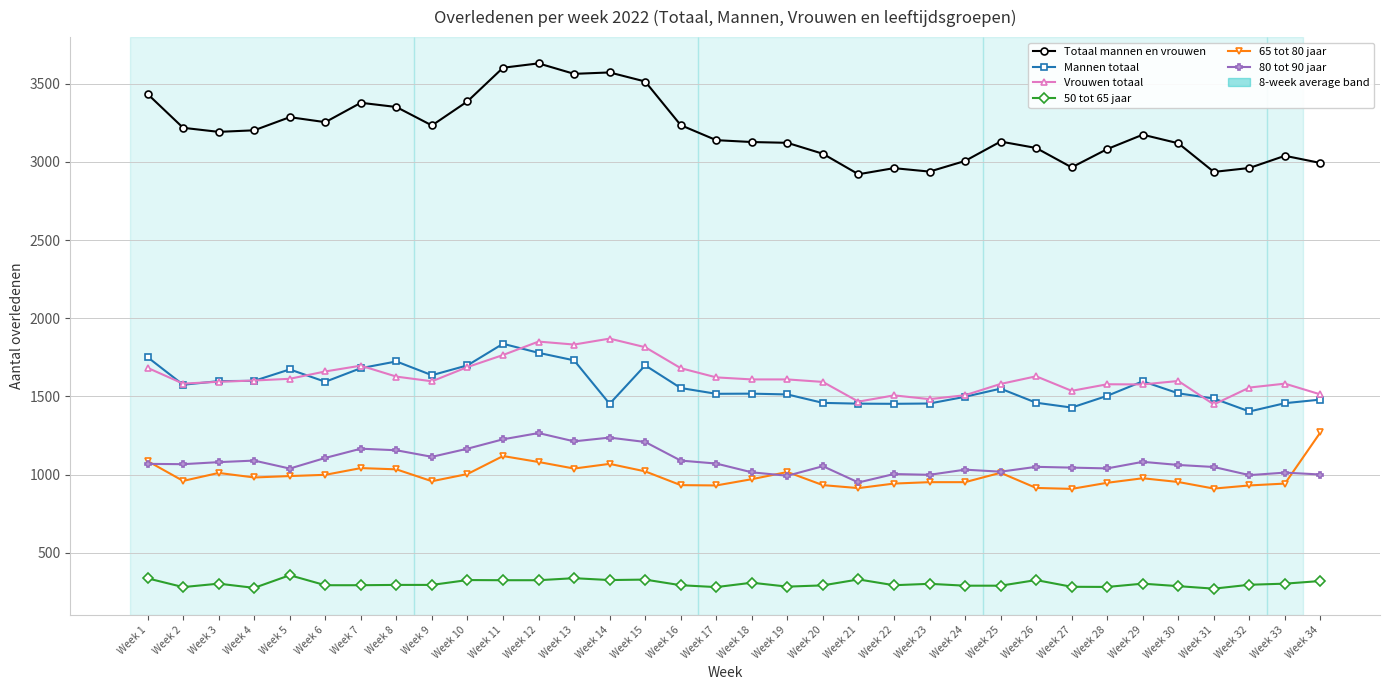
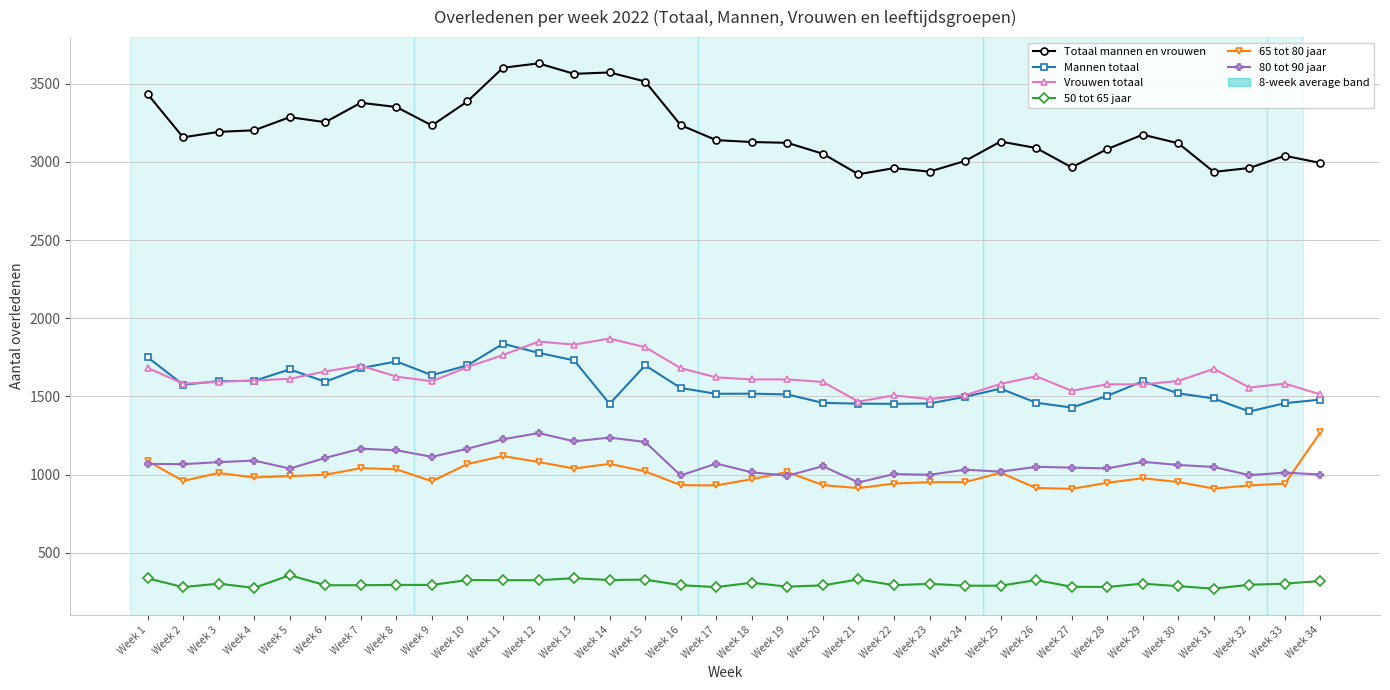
Totaal mannen en vrouwen, Week 2: 3220 -> 3160
65 tot 80 jaar, Week 10: 1000 -> 1070
80 tot 90 jaar, Week 16: 1090 -> 1000
Vrouwen totaal, Week 31: 1450 -> 1680
